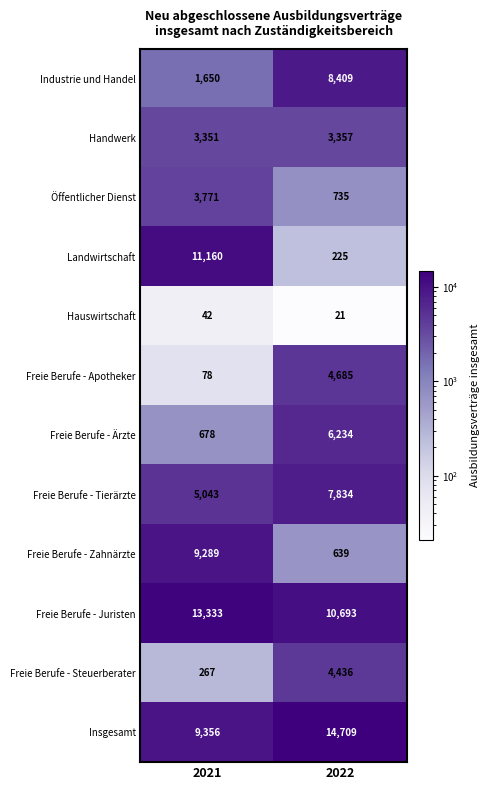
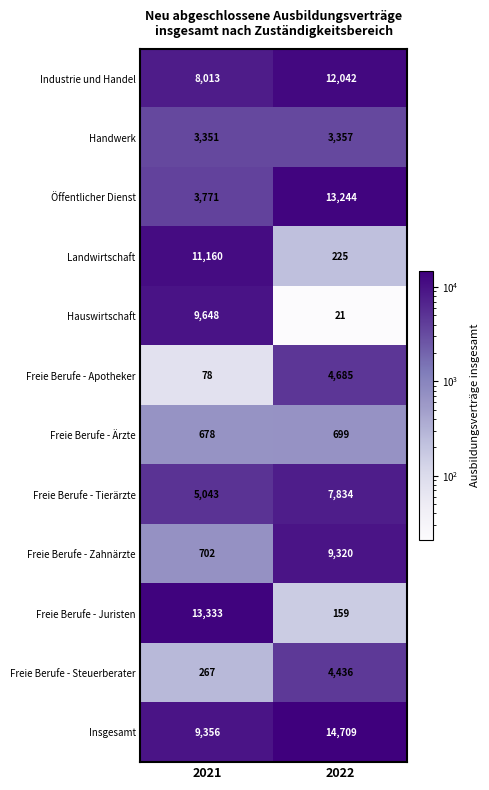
Industrie und Handel, 2021: 1,650 -> 8,013
Industrie und Handel, 2022: 8,409 -> 12,042
Öffentlicher Dienst, 2022: 735 -> 13,244
Hauswirtschaft, 2021: 42 -> 9,648
Freie Berufe - Ärzte, 2022: 6,234 -> 699
Freie Berufe - Zahnärzte, 2021: 9,289 -> 702
Freie Berufe - Zahnärzte, 2022: 639 -> 9,320
Freie Berufe - Juristen, 2022: 10,693 -> 159
